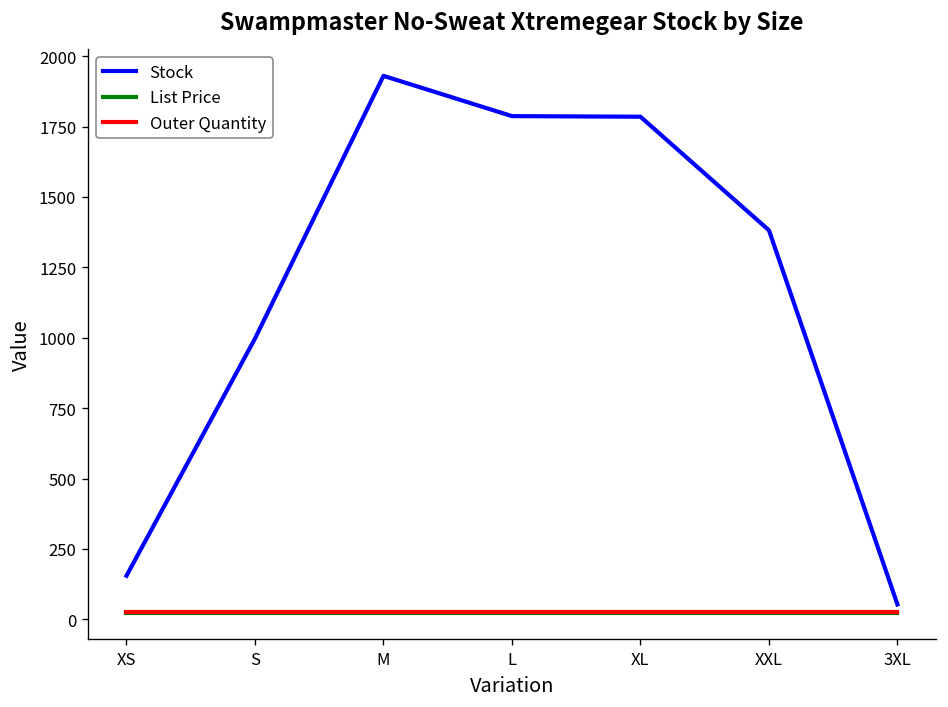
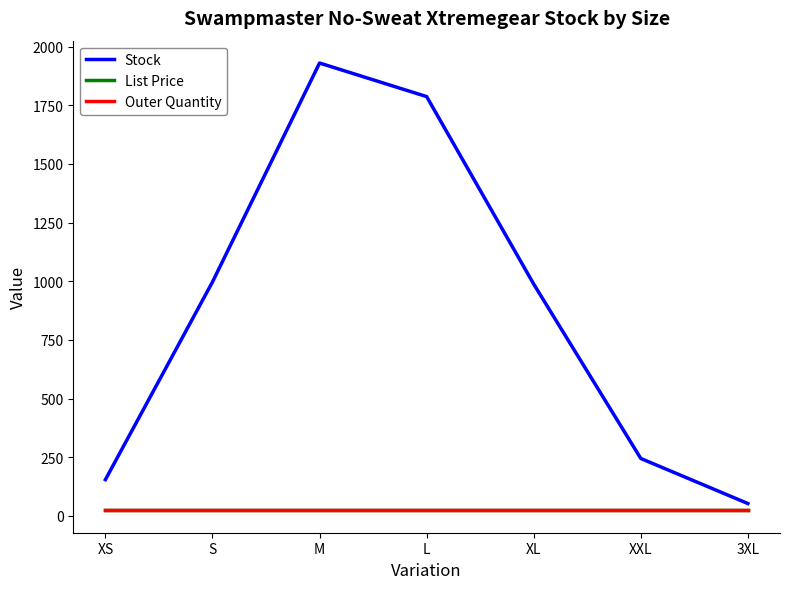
Stock, XL: 1780 -> 990
Stock, XXL: 1380 -> 250
